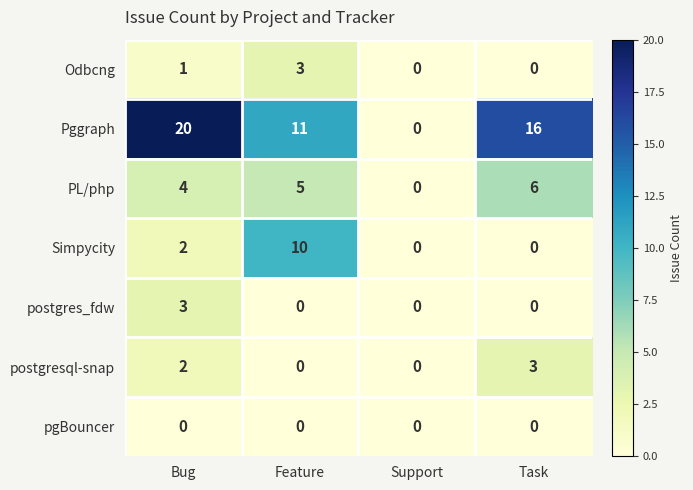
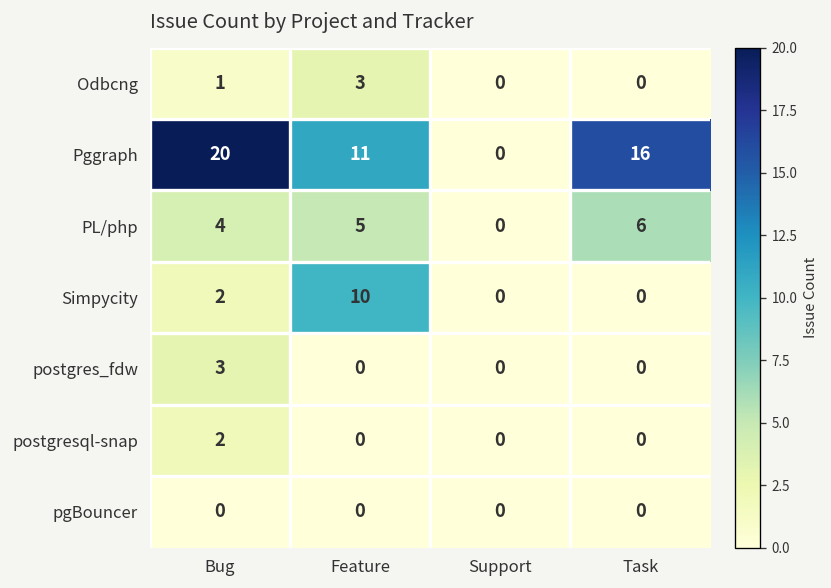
postgresql-snap, Task: 3 -> 0
